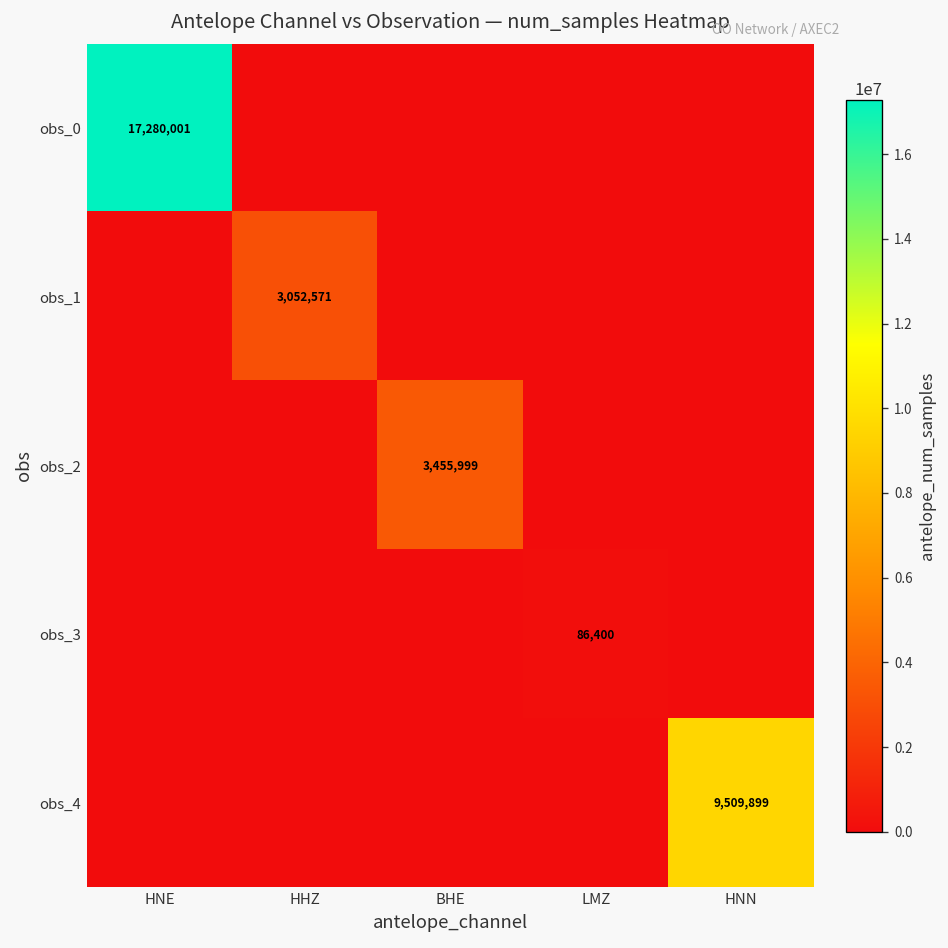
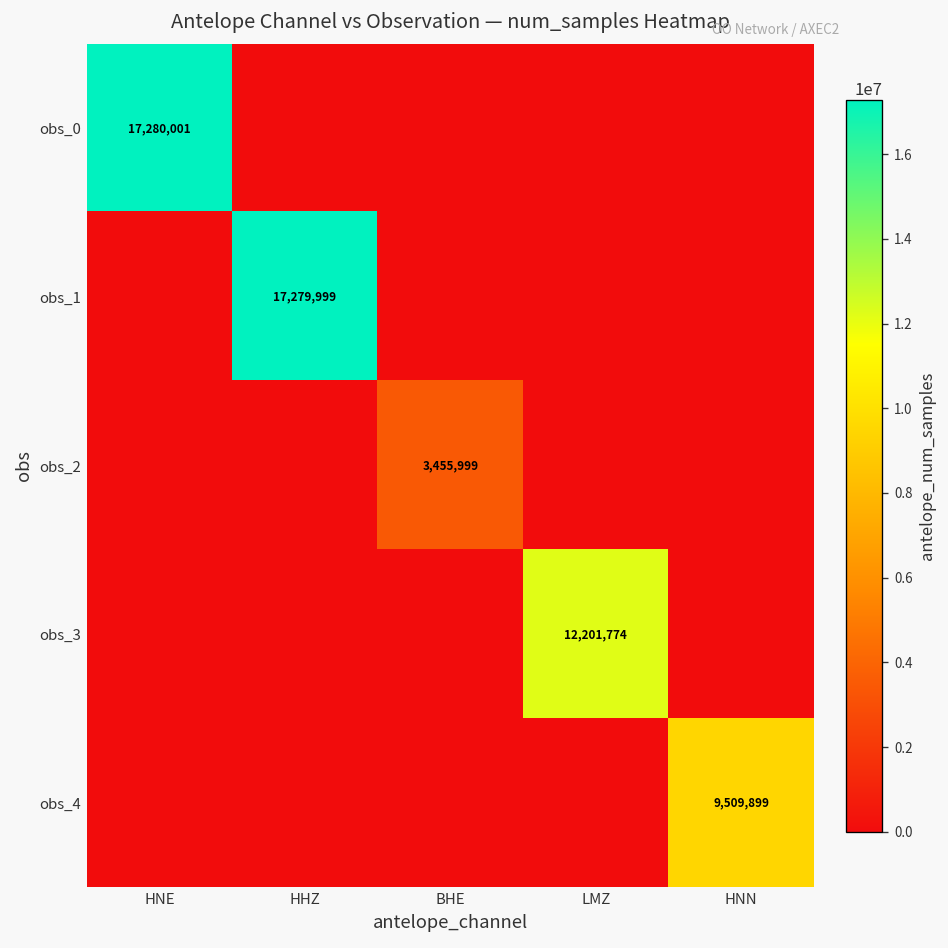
obs_1, HHZ: 3,052,571 -> 17,279,999
obs_3, LMZ: 86,400 -> 12,201,774
